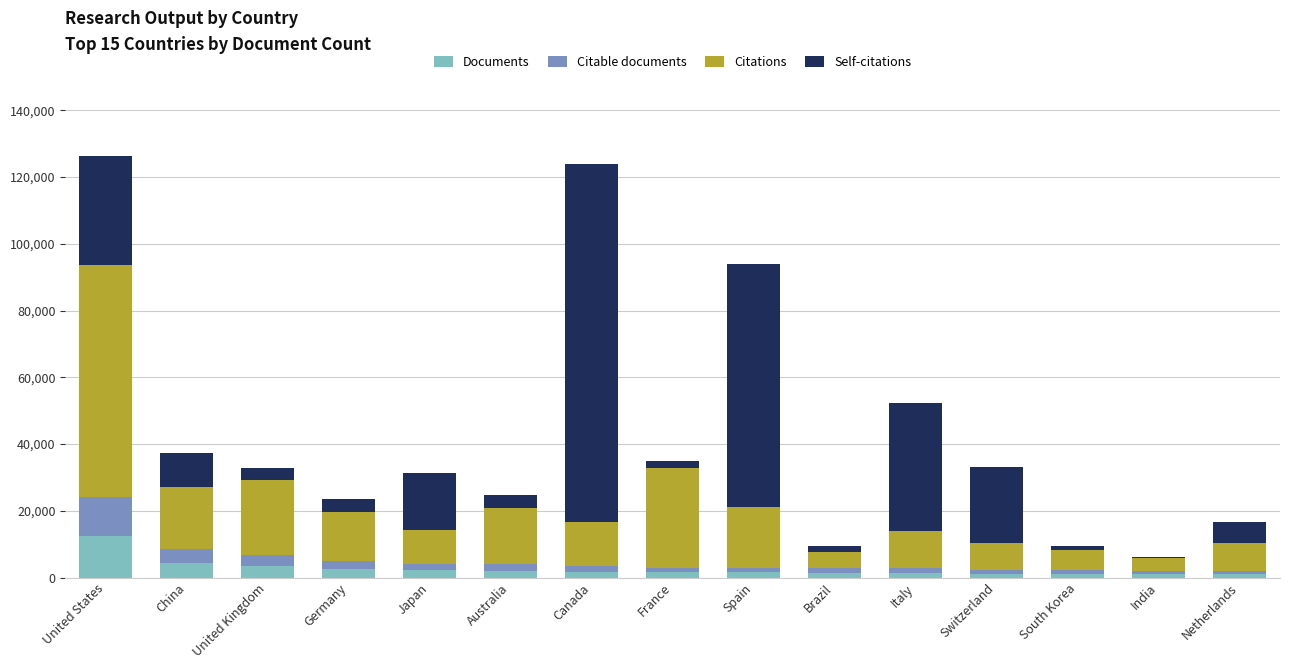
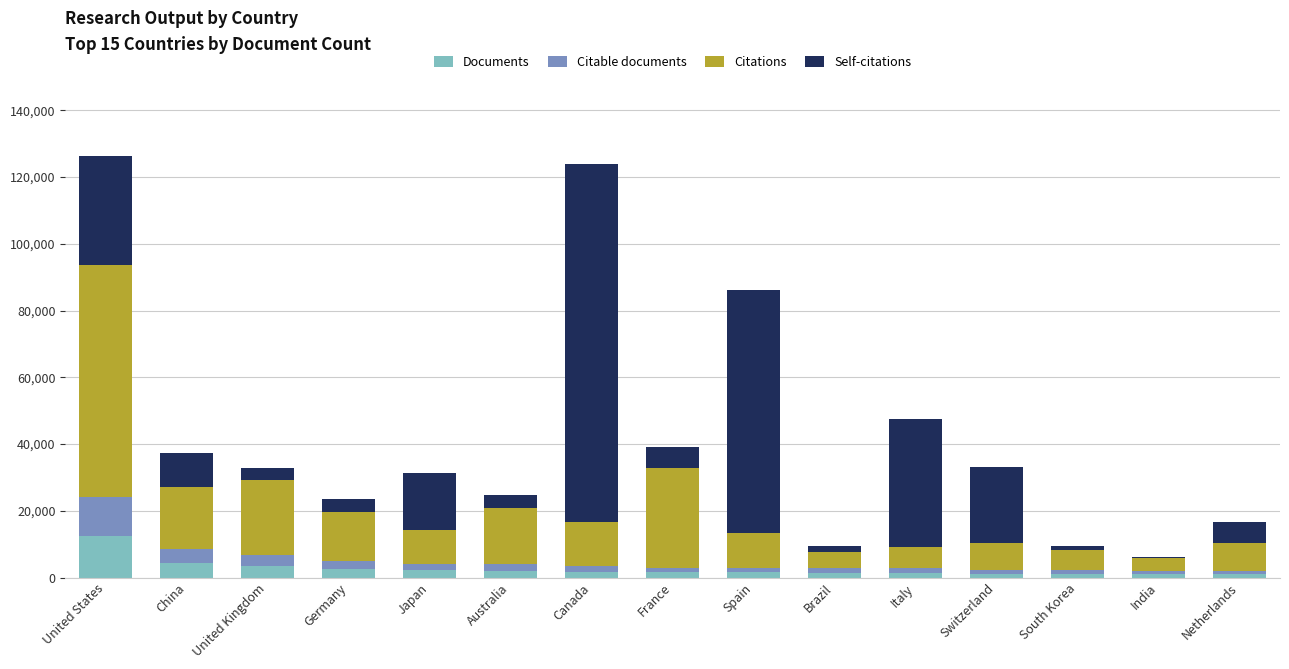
Self-citations, France: 2,000 -> 6,000
Citations, Spain: 18,000 -> 10,000
Citations, Italy: 11,000 -> 6,000
